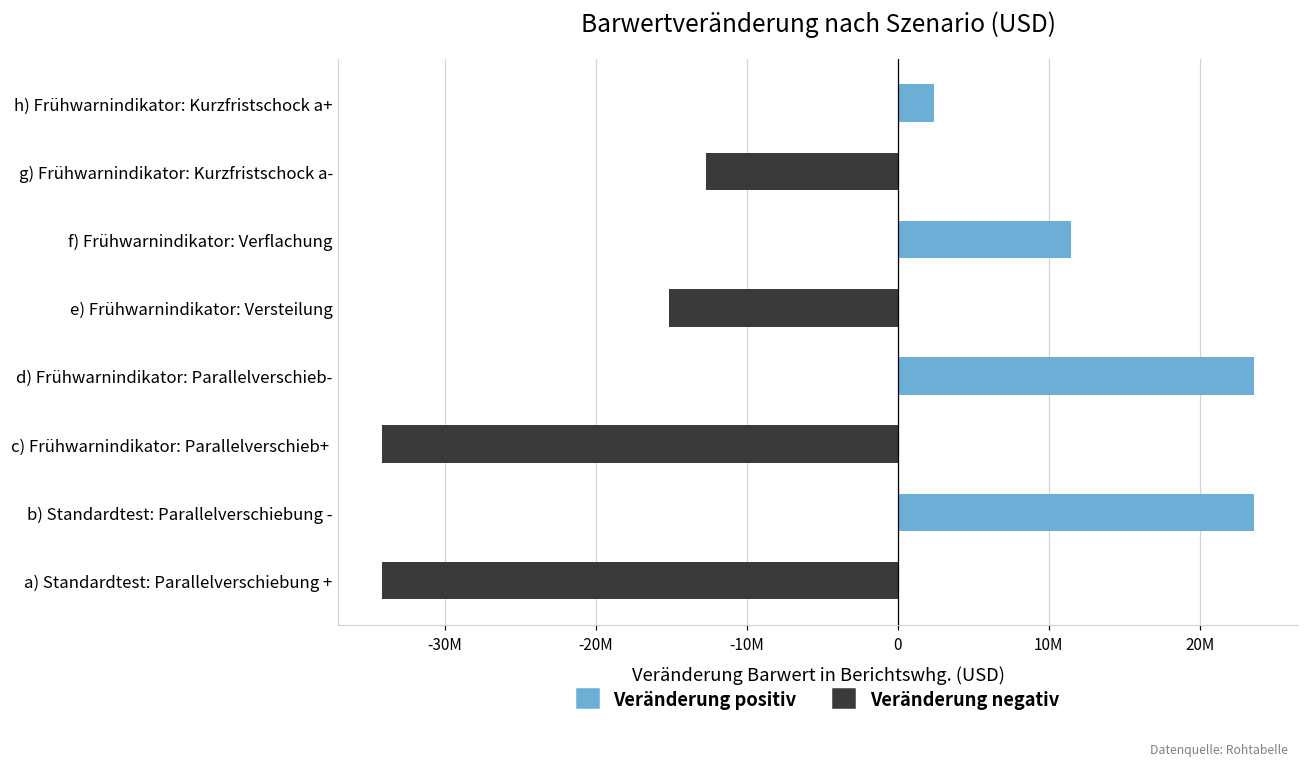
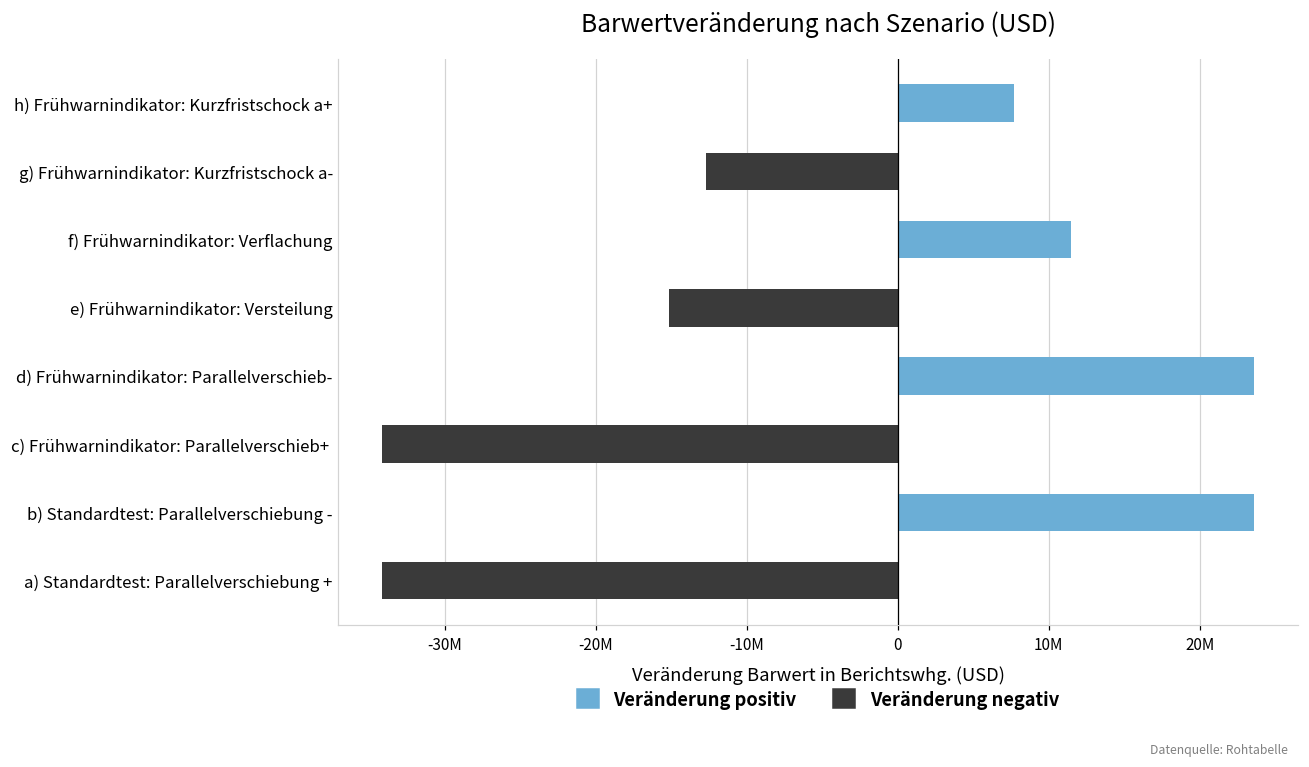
Veränderung positiv, h) Frühwarnindikator: Kurzfristschock a+: 2400000 -> 7700000
